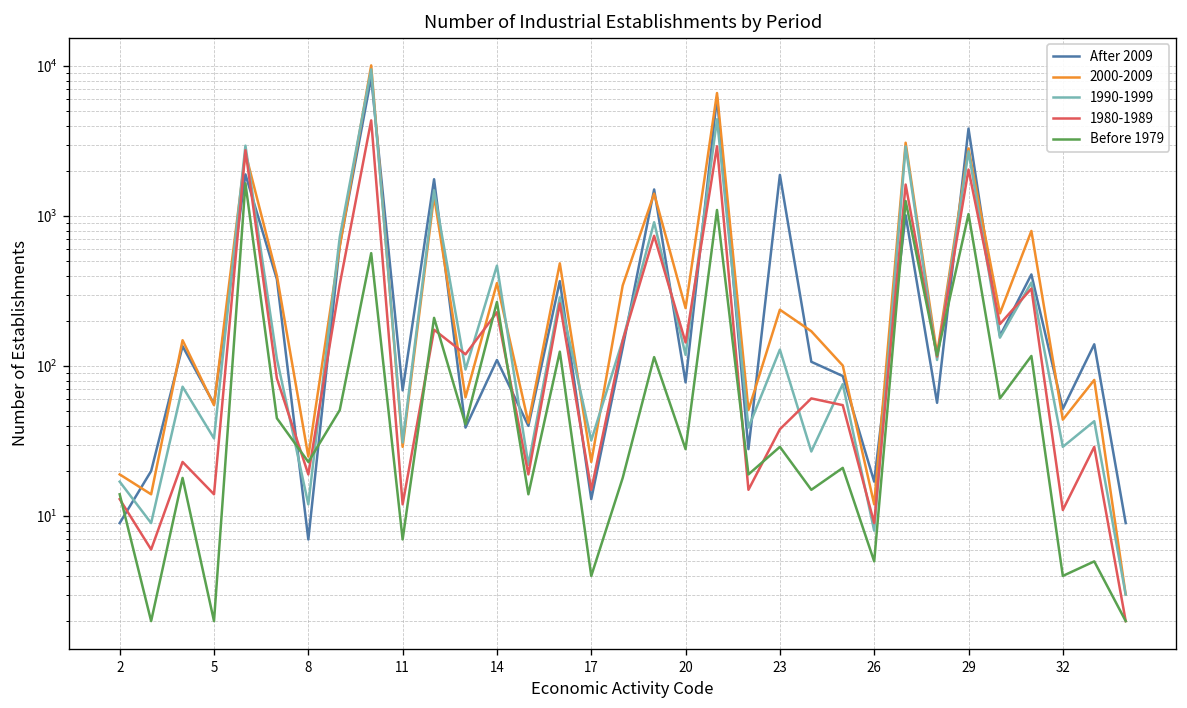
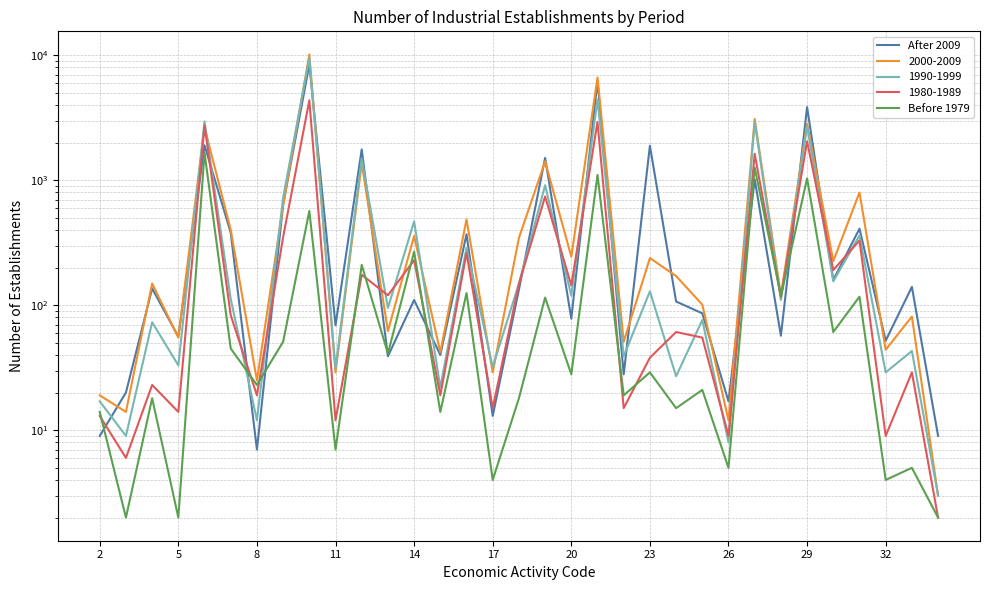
2000-2009, 17: 23 -> 29
1980-1989, 32: 11 -> 9
